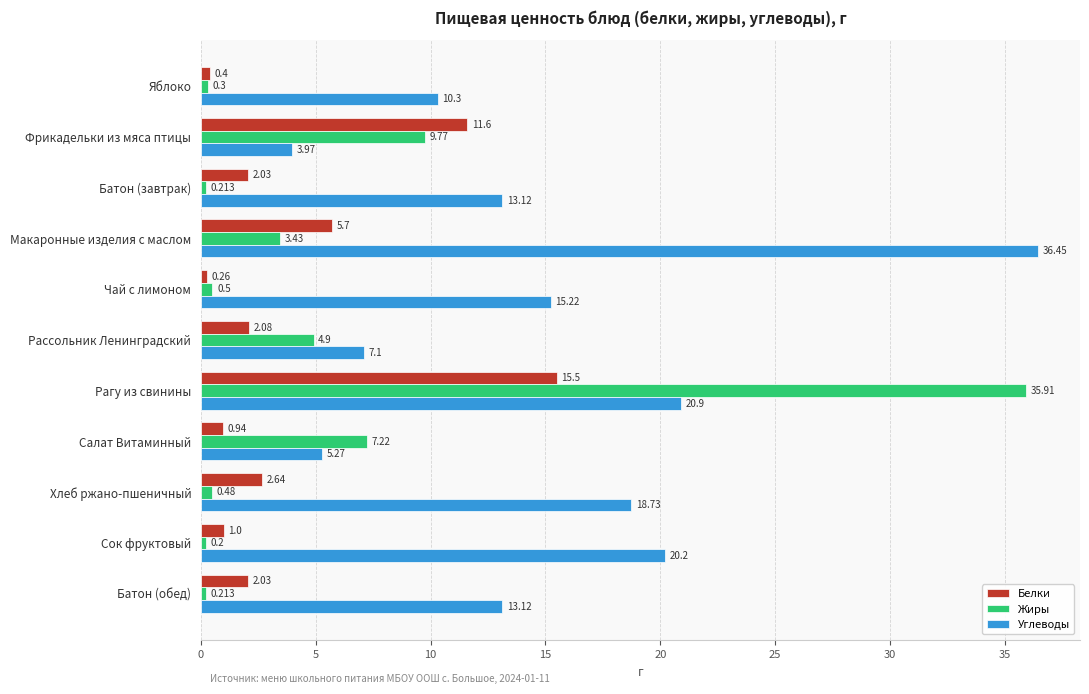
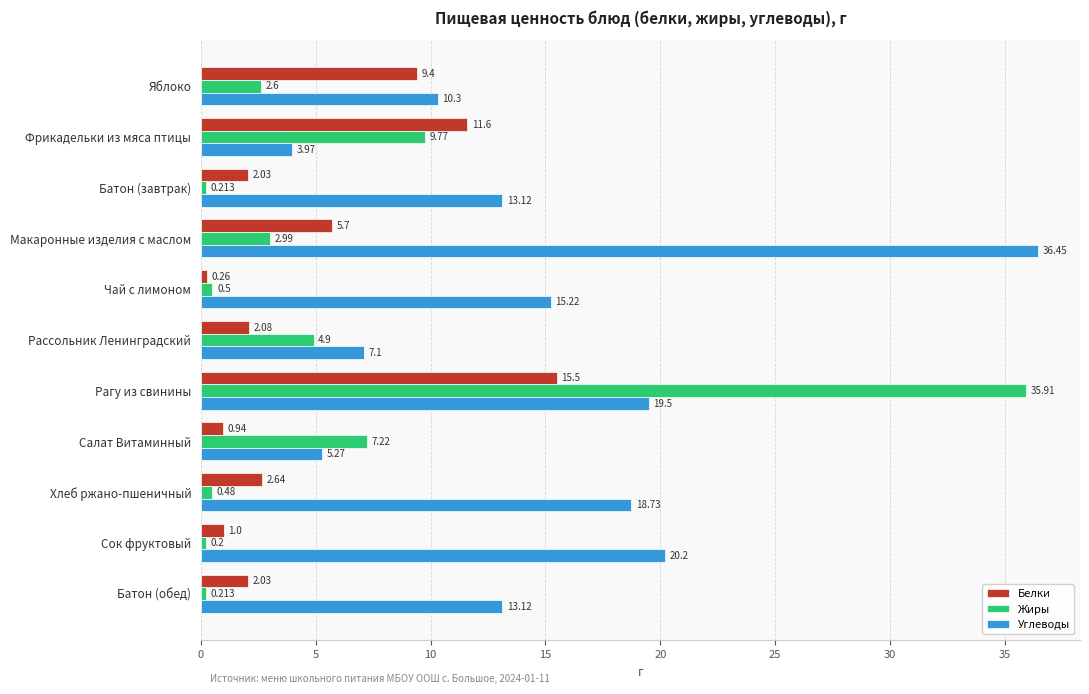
Белки, Яблоко: 0.4 -> 9.4
Жиры, Яблоко: 0.3 -> 2.6
Жиры, Макаронные изделия с маслом: 3.43 -> 2.99
Углеводы, Рагу из свинины: 20.9 -> 19.5
